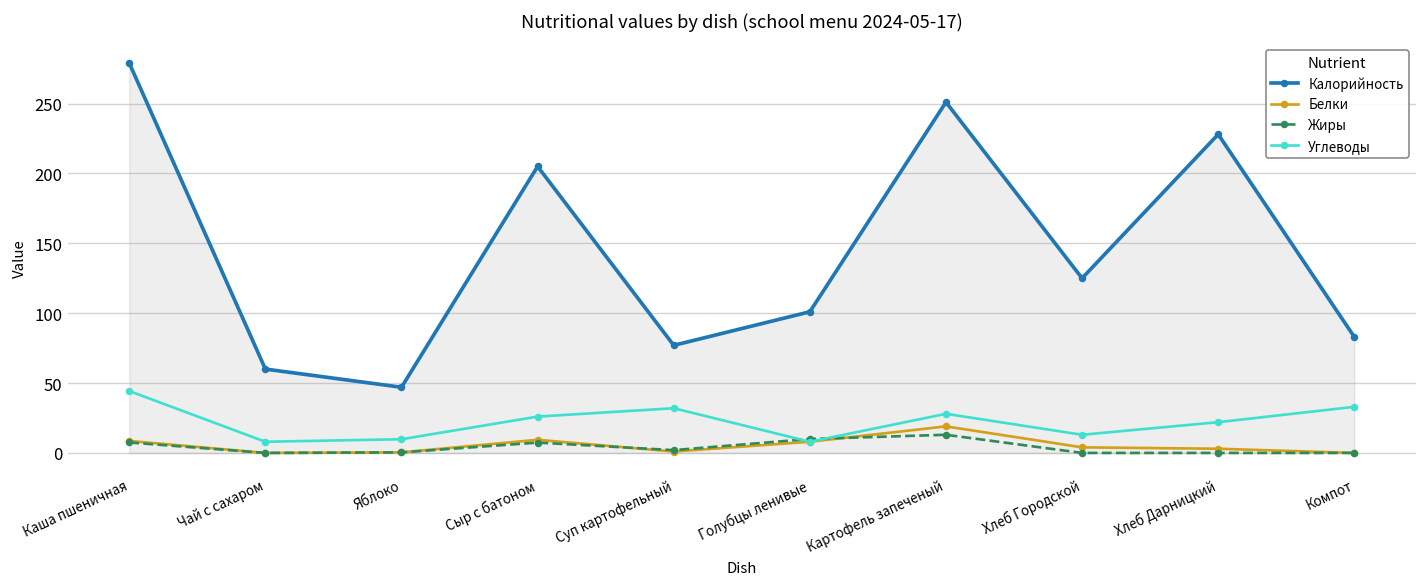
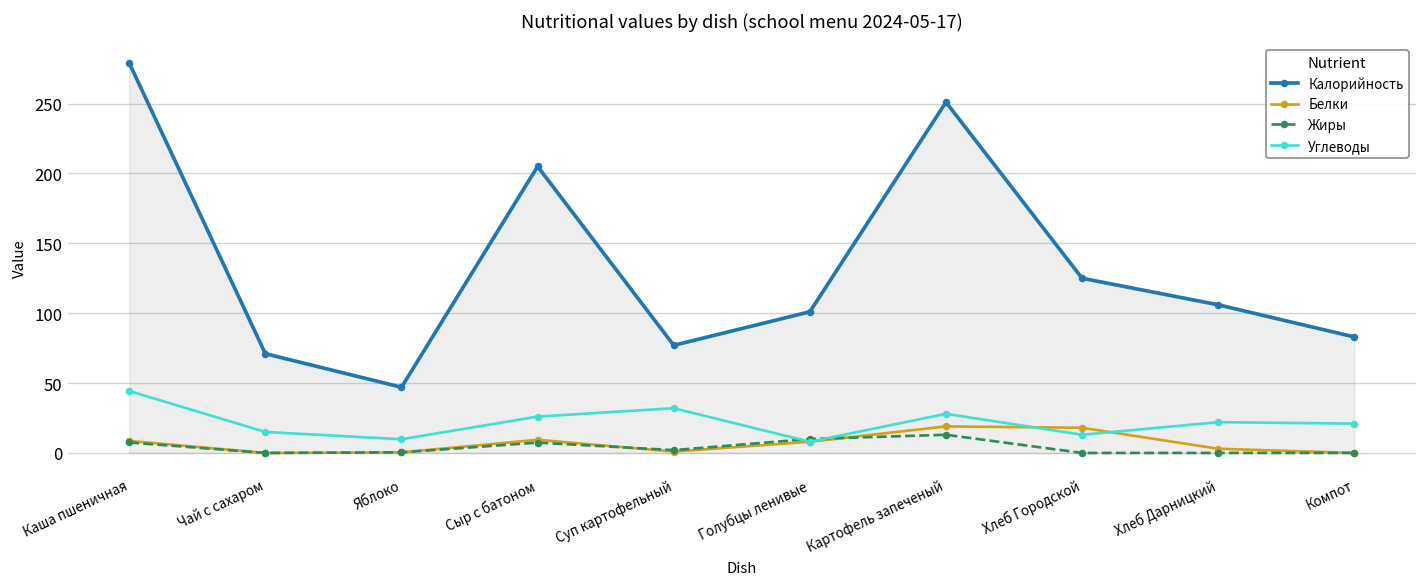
Калорийность, Чай с сахаром: 60 -> 71
Углеводы, Чай с сахаром: 8 -> 15
Белки, Хлеб Городской: 4 -> 18
Калорийность, Хлеб Дарницкий: 228 -> 106
Углеводы, Компот: 33 -> 21
